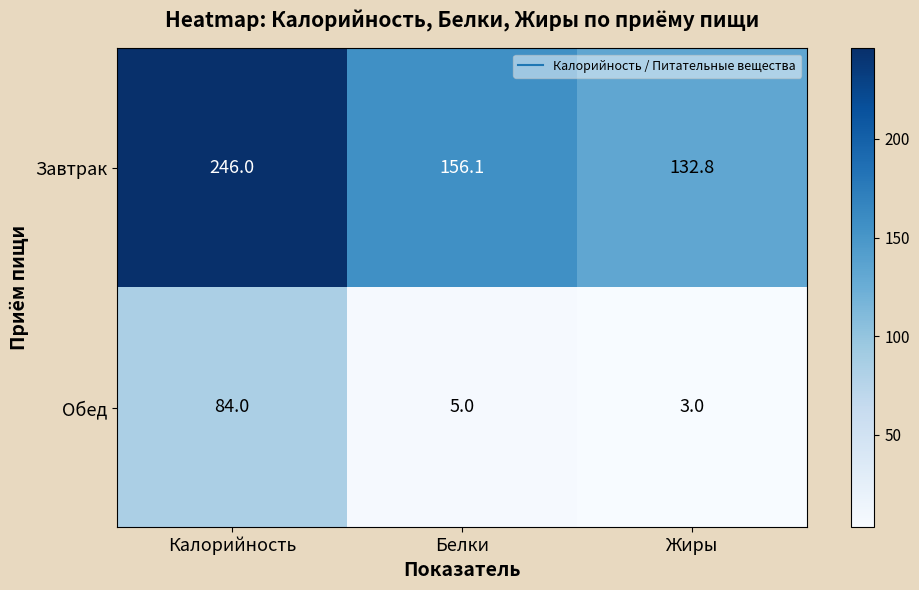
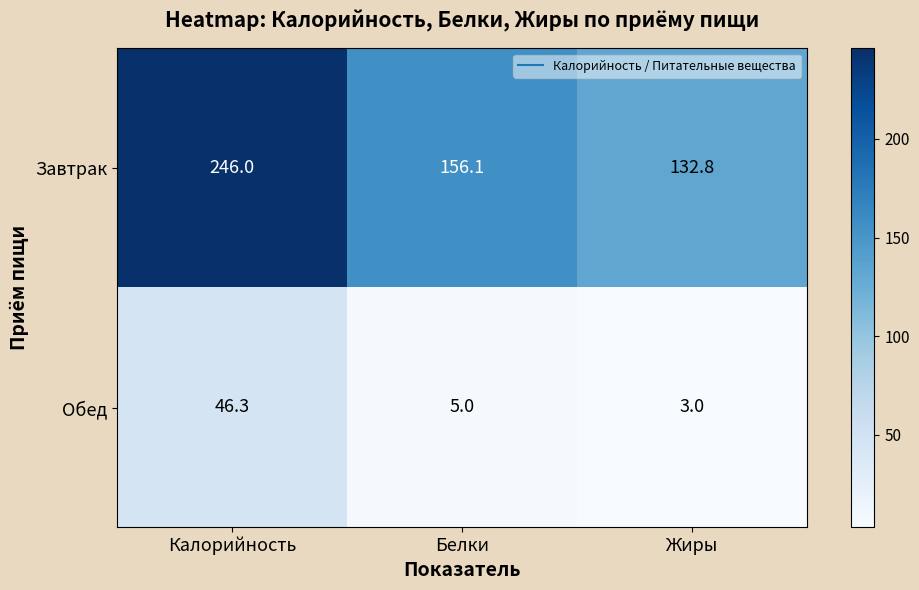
Обед, Калорийность: 84.0 -> 46.3
